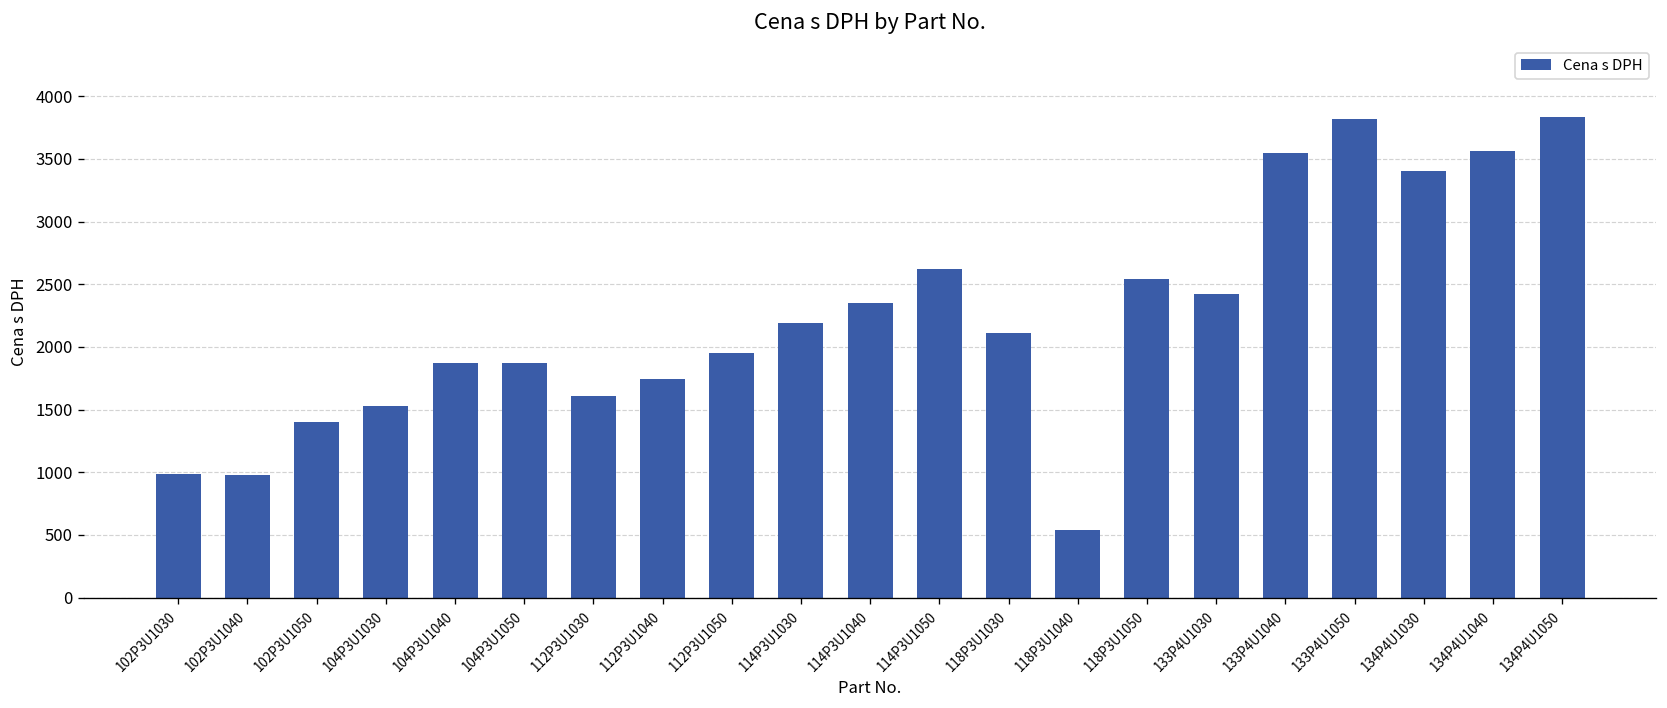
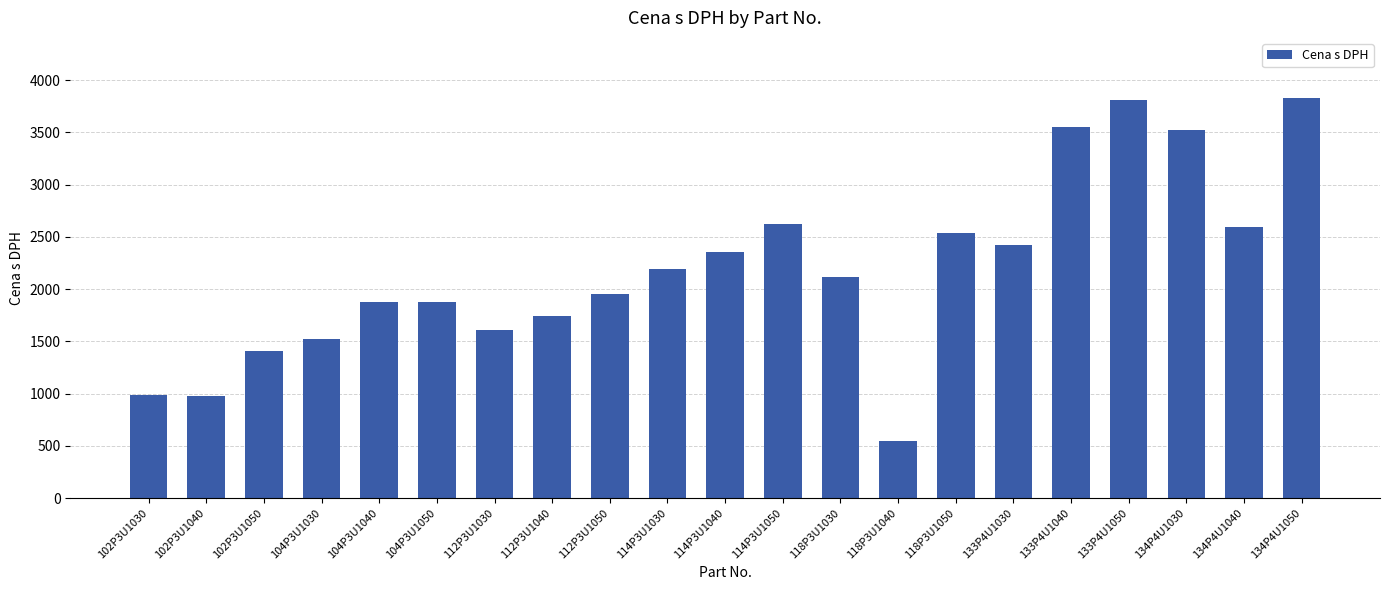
134P4U1030: 3400 -> 3520
134P4U1040: 3560 -> 2590
